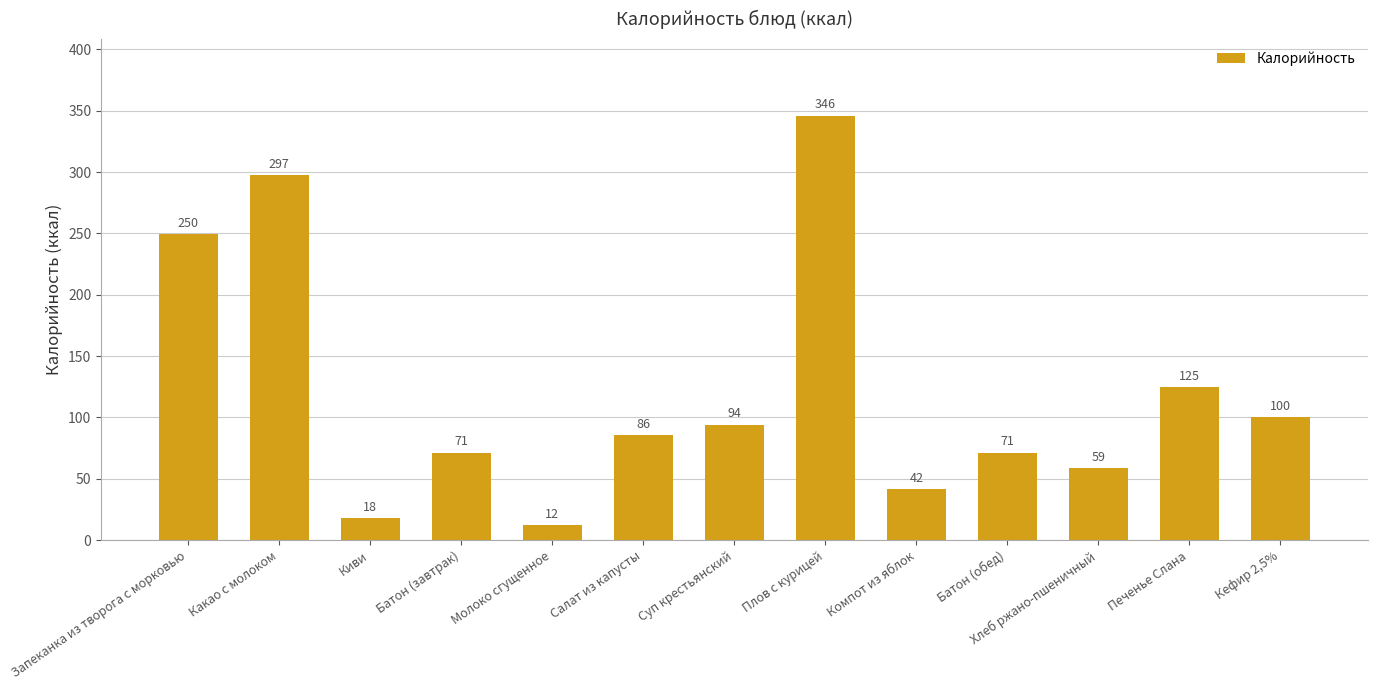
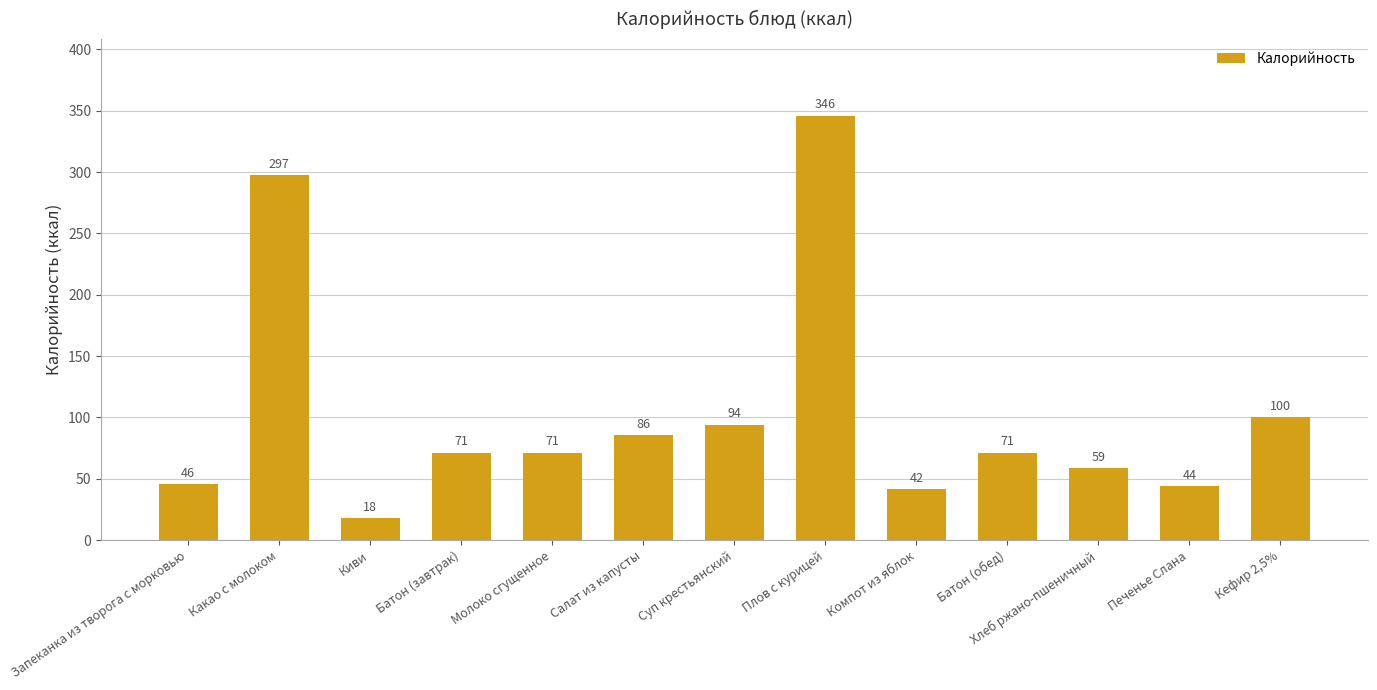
Запеканка из творога с морковью: 250 -> 46
Молоко сгущенное: 12 -> 71
Печенье Слана: 125 -> 44
